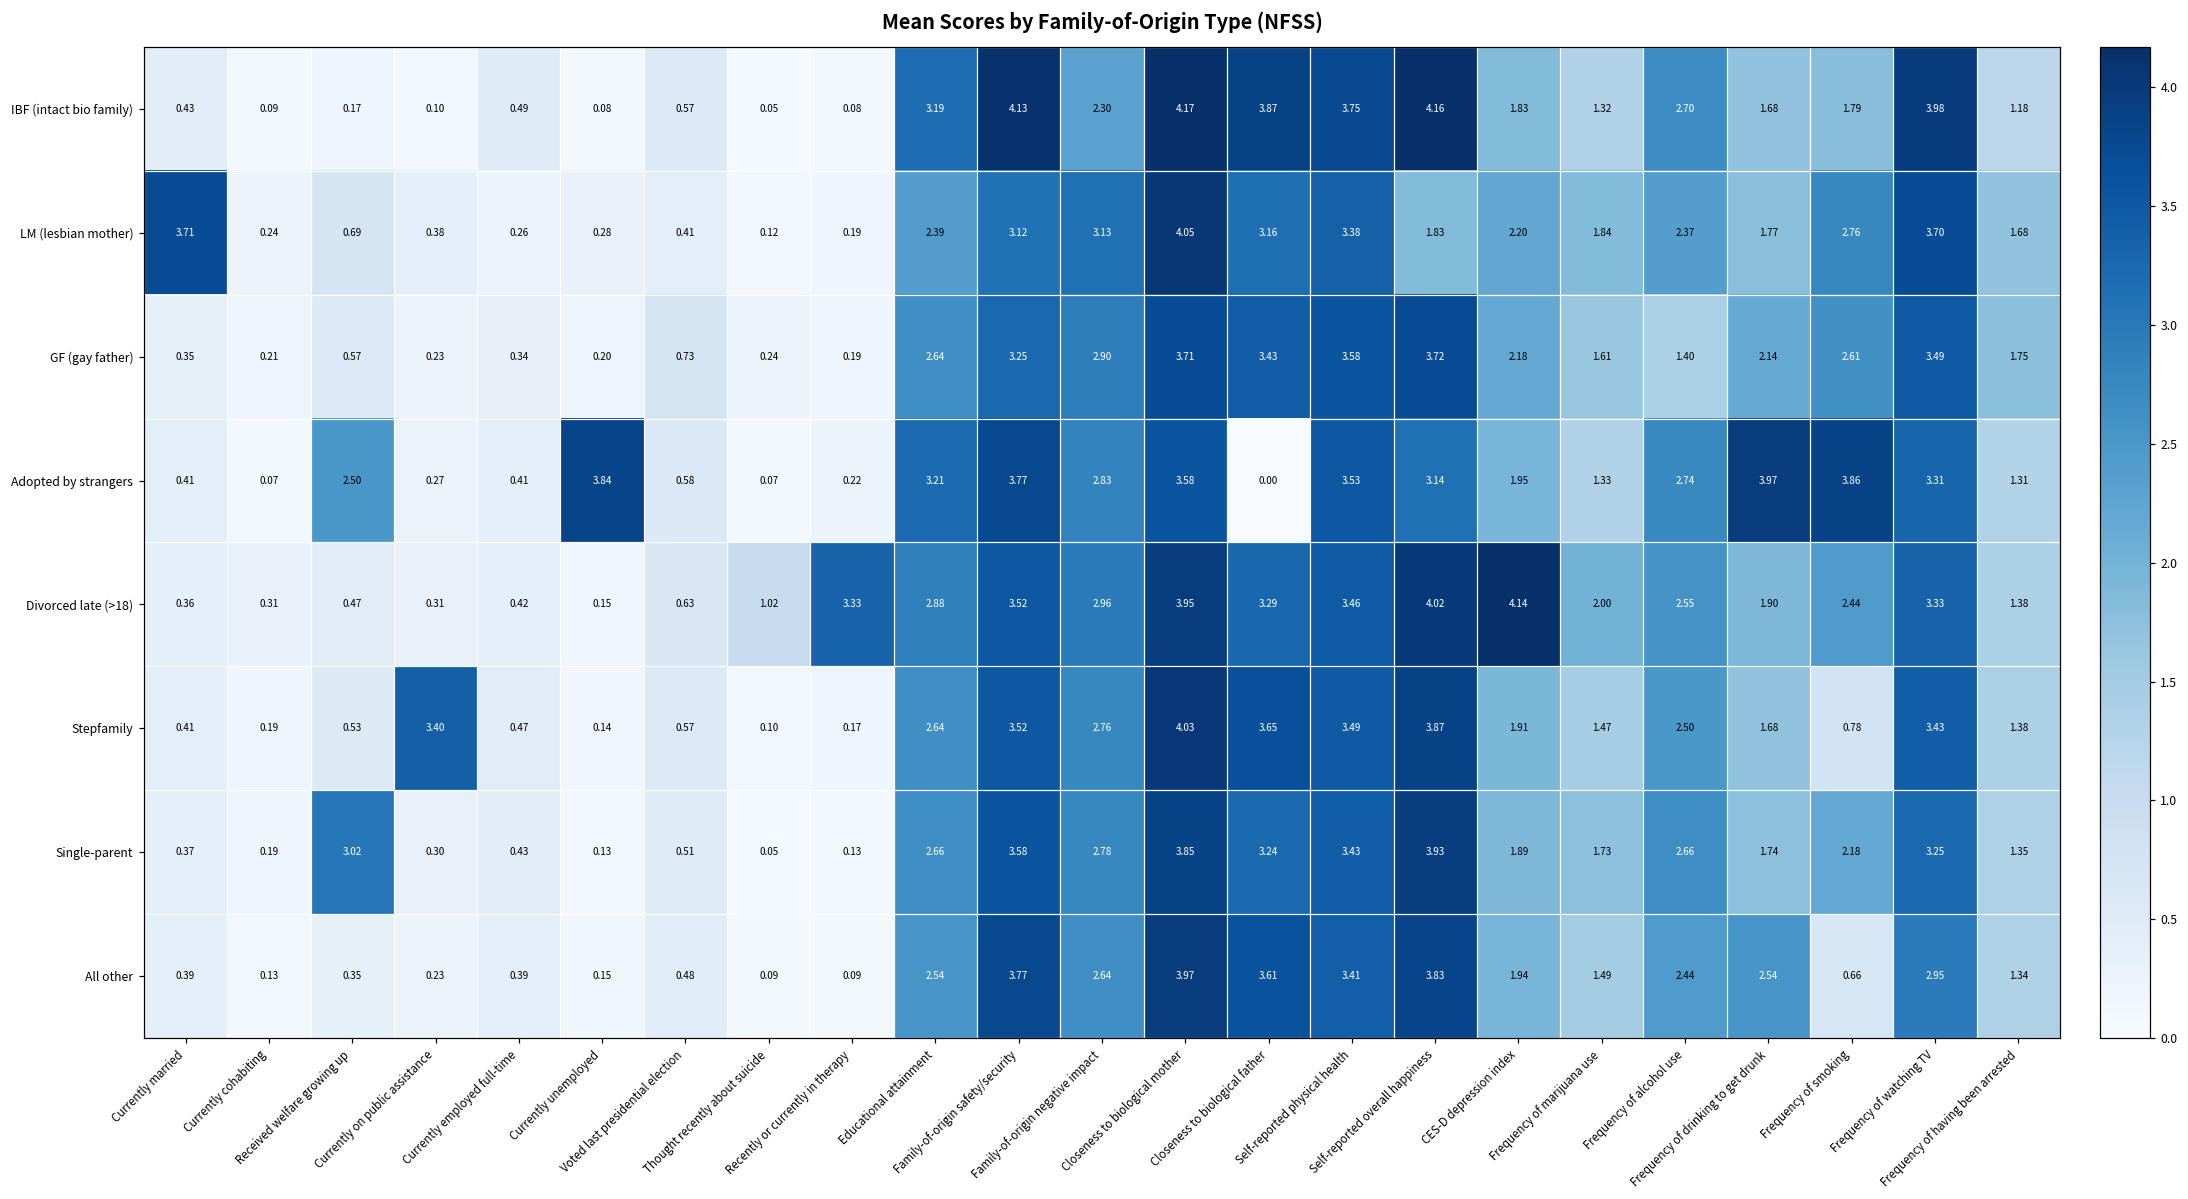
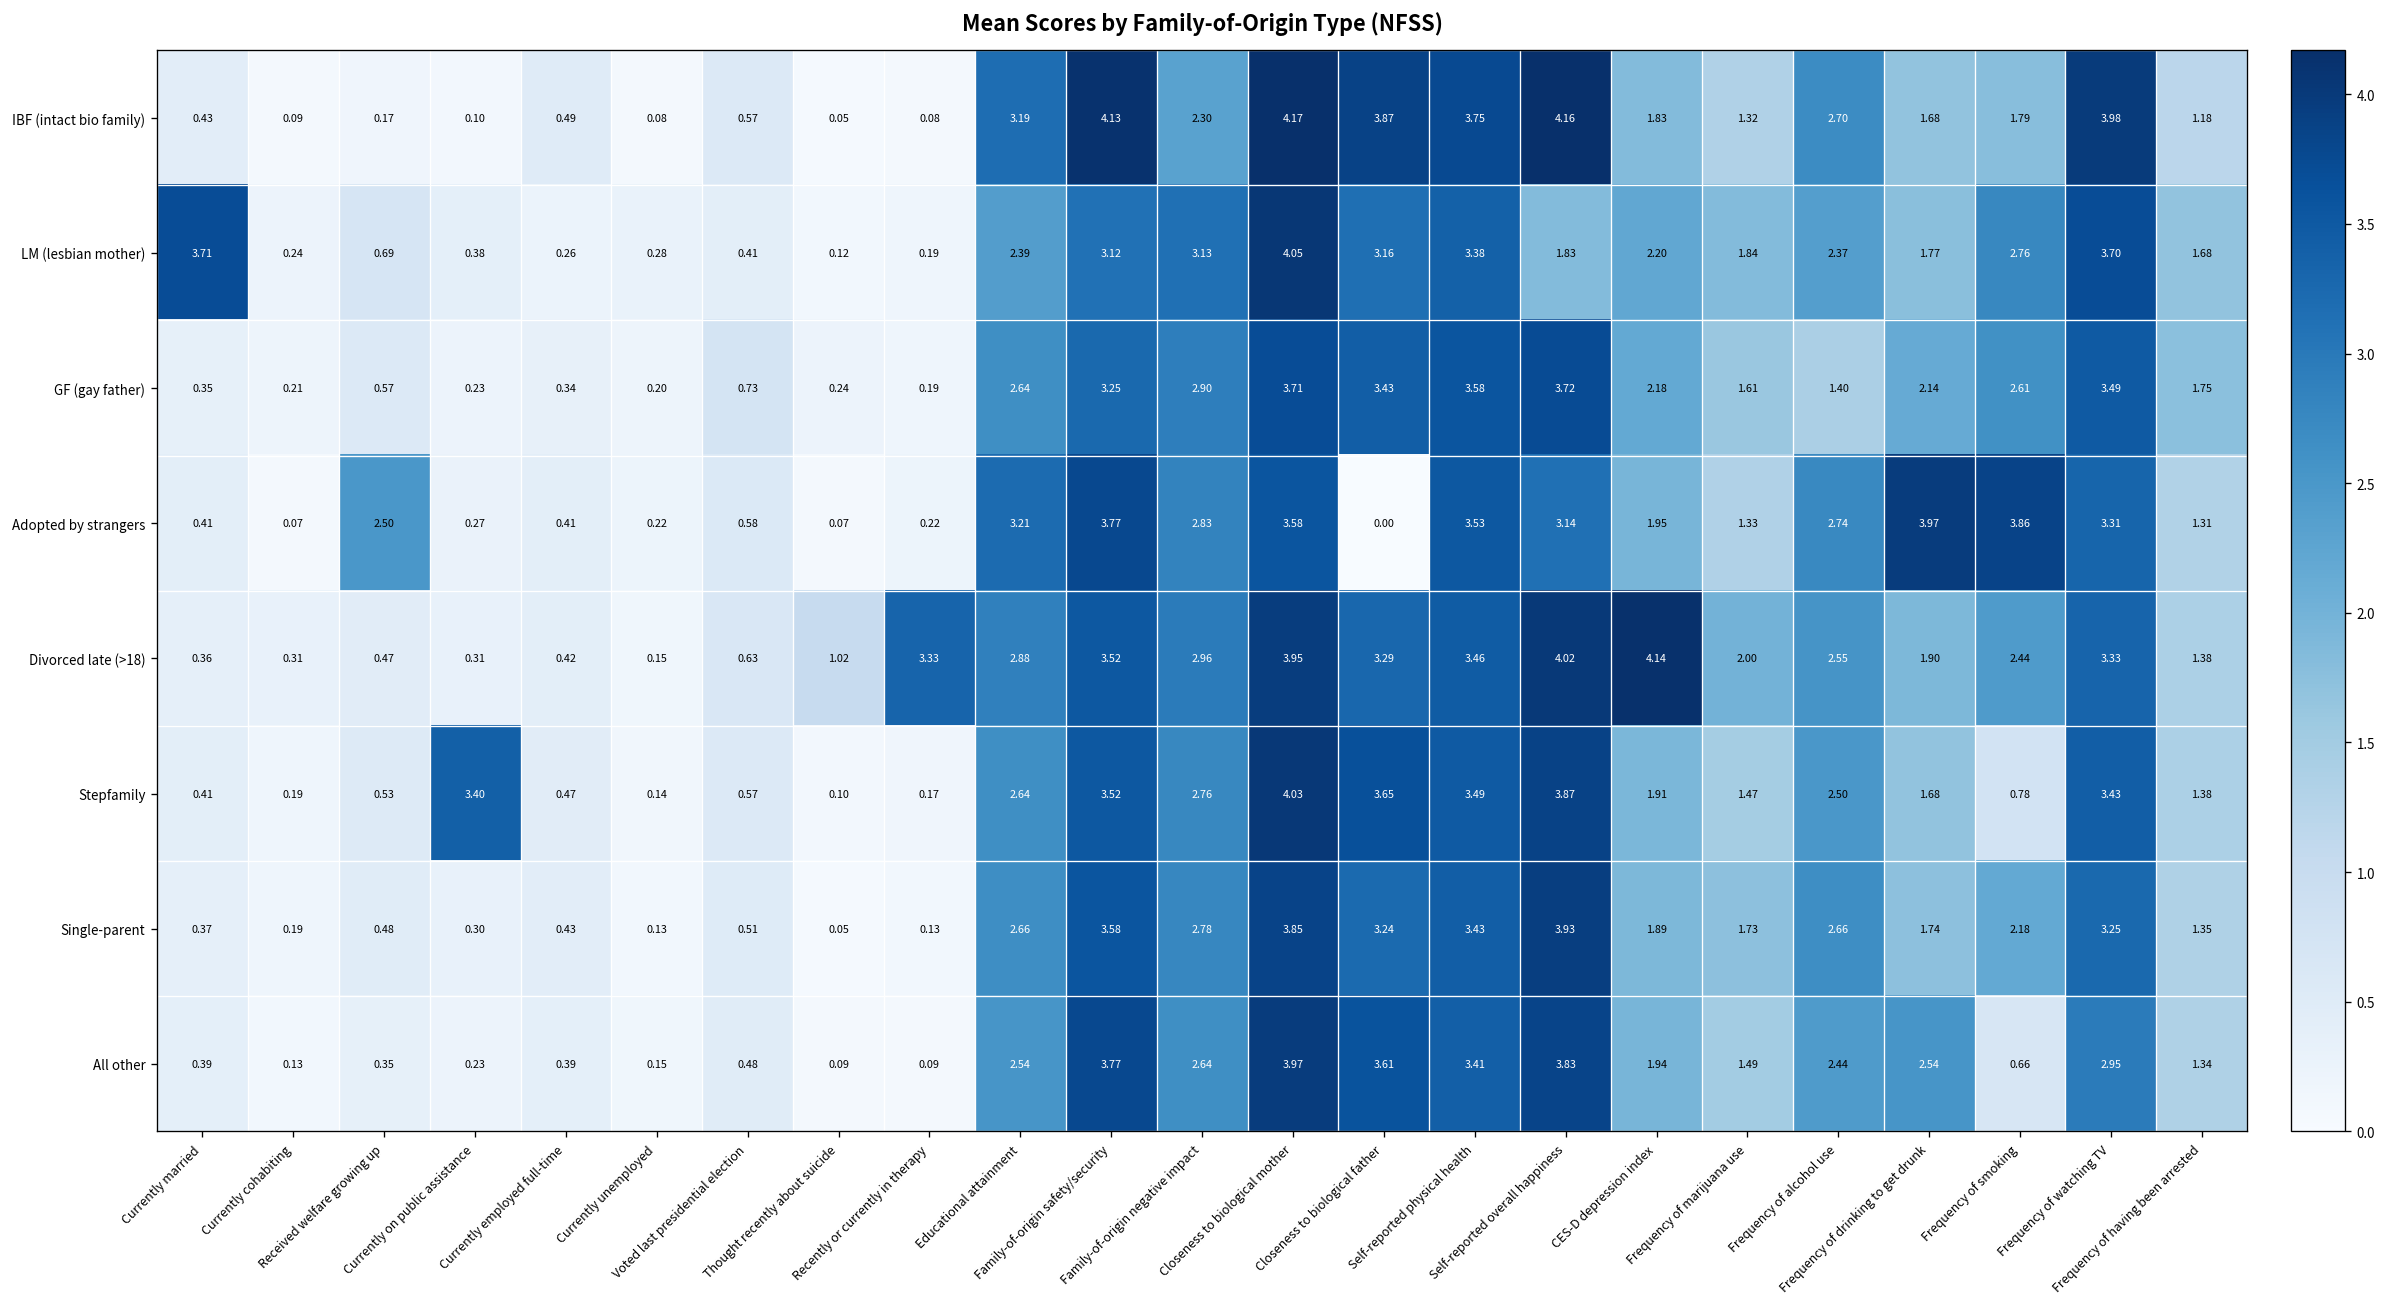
Adopted by strangers, Currently unemployed: 3.84 -> 0.22
Single-parent, Received welfare growing up: 3.02 -> 0.48
